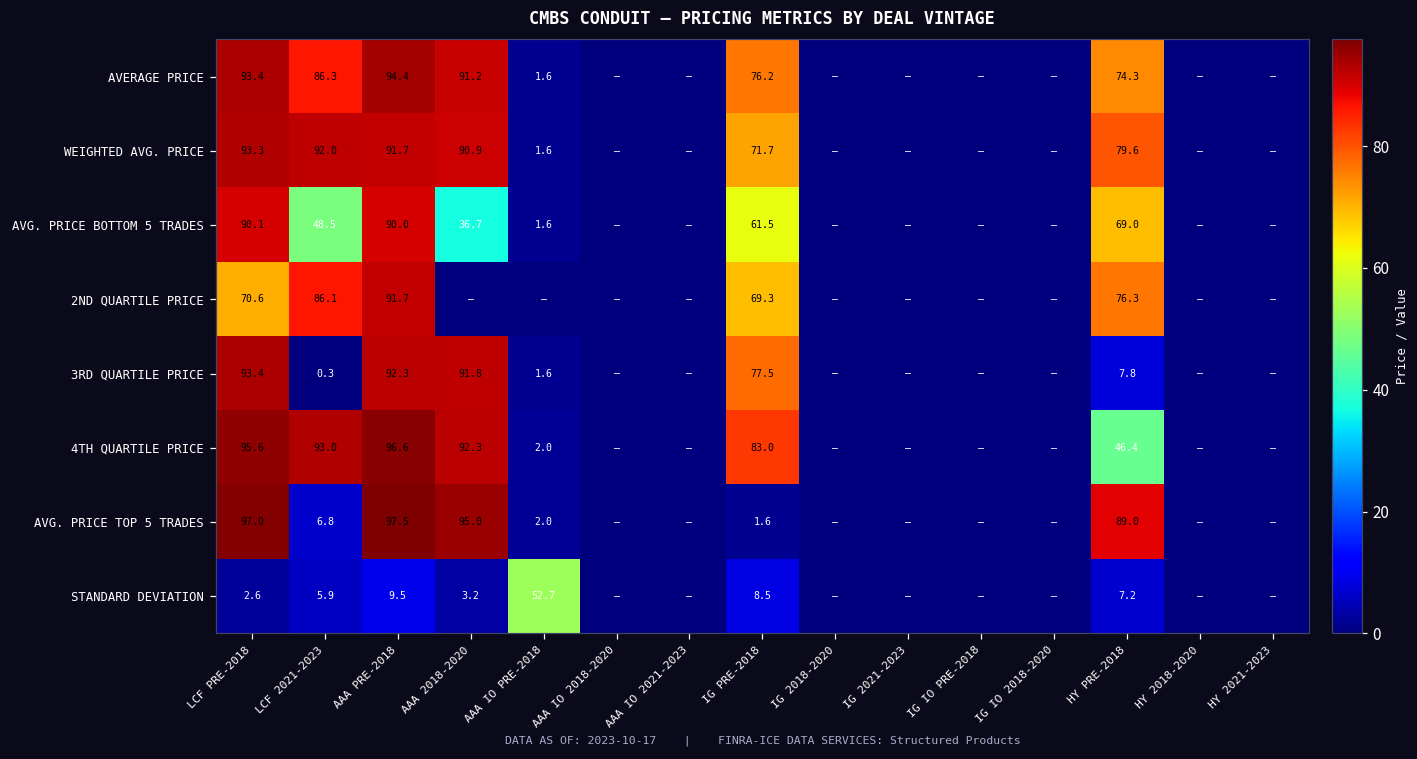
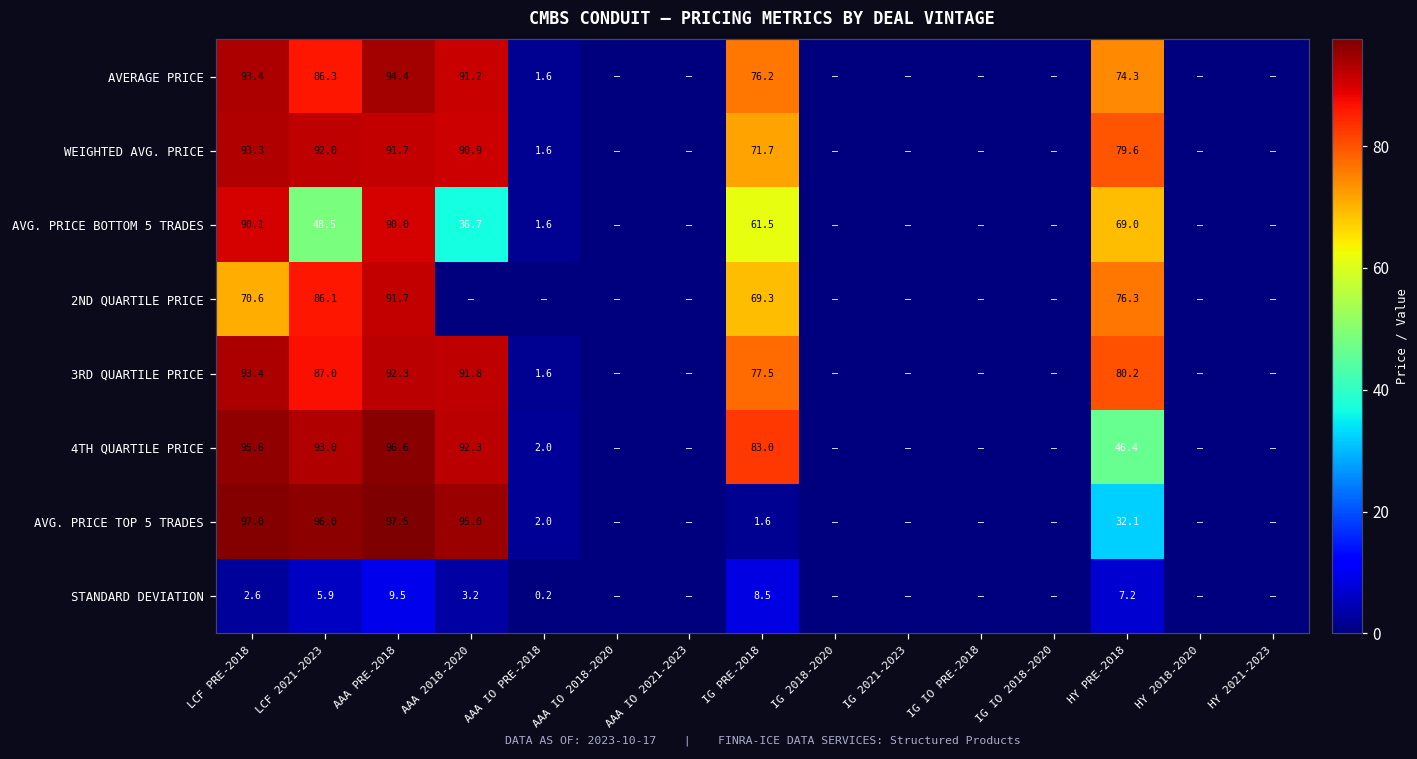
3RD QUARTILE PRICE, LCF 2021-2023: 0.3 -> 87.0
3RD QUARTILE PRICE, HY PRE-2018: 7.8 -> 80.2
AVG. PRICE TOP 5 TRADES, LCF 2021-2023: 6.8 -> 96.0
AVG. PRICE TOP 5 TRADES, HY PRE-2018: 89.0 -> 32.1
STANDARD DEVIATION, AAA IO PRE-2018: 52.7 -> 0.2
